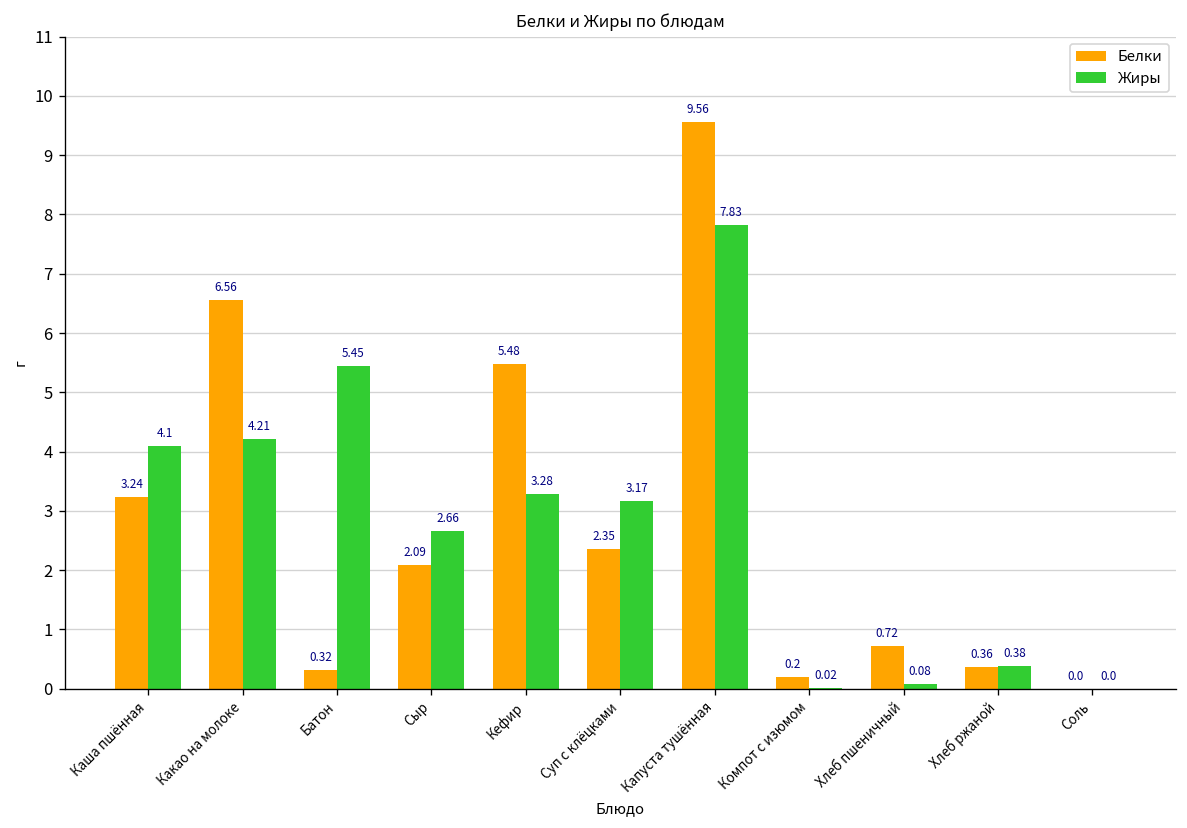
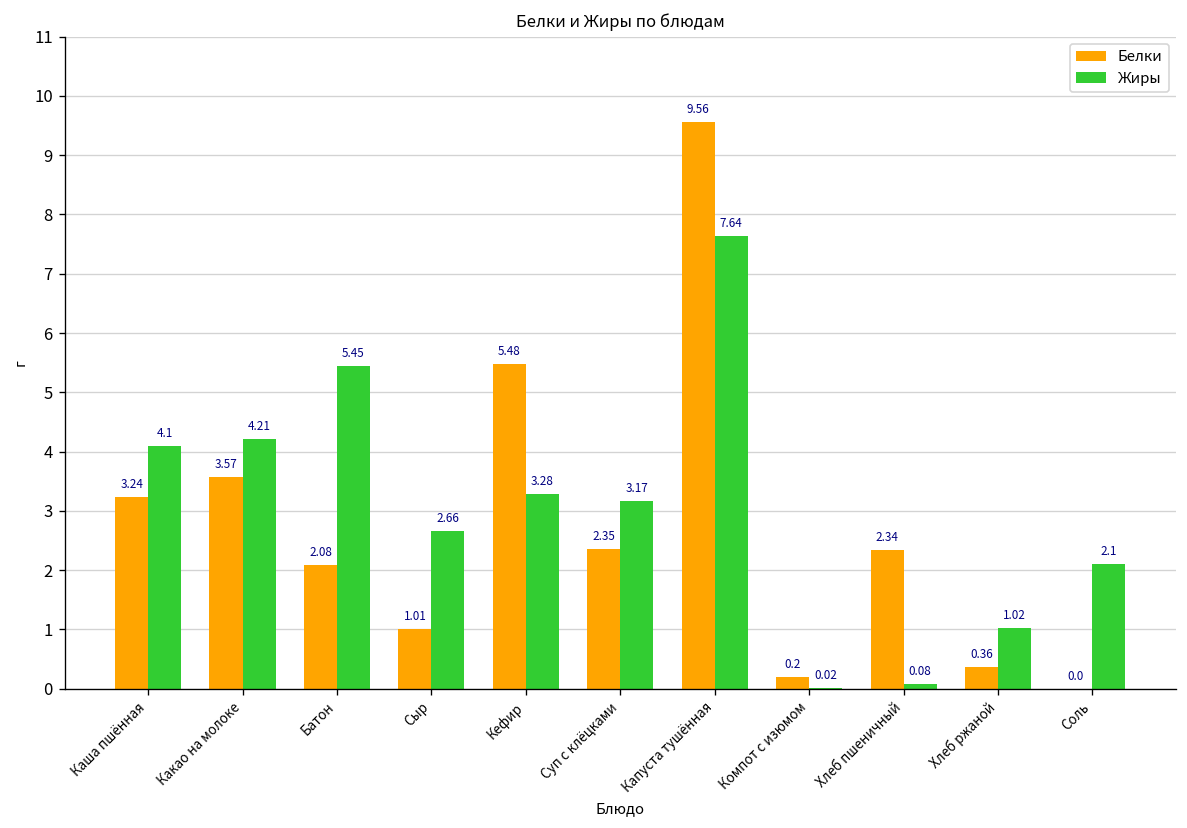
Белки, Какао на молоке: 6.56 -> 3.57
Белки, Батон: 0.32 -> 2.08
Белки, Сыр: 2.09 -> 1.01
Жиры, Капуста тушённая: 7.83 -> 7.64
Белки, Хлеб пшеничный: 0.72 -> 2.34
Жиры, Хлеб ржаной: 0.38 -> 1.02
Жиры, Соль: 0.0 -> 2.1
